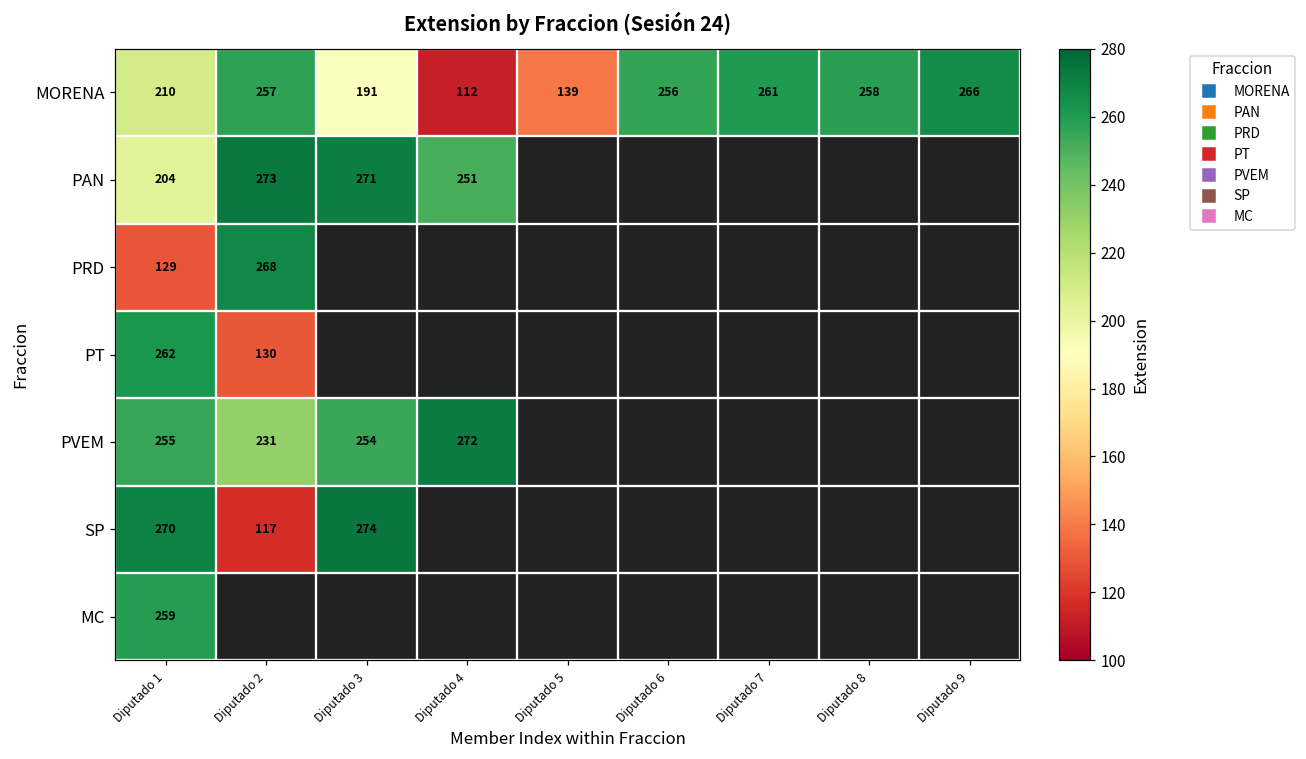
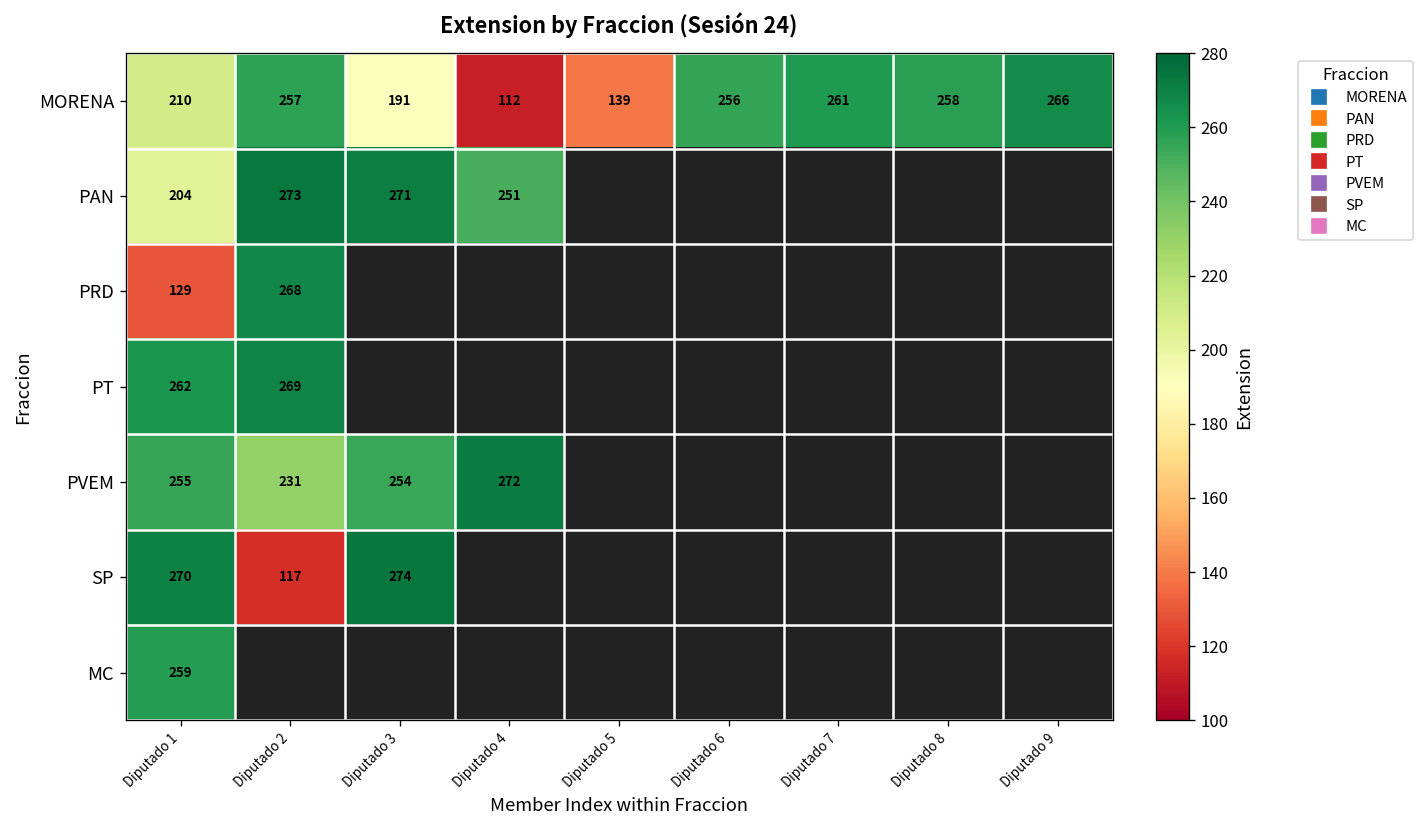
PT, Diputado 2: 130 -> 269
